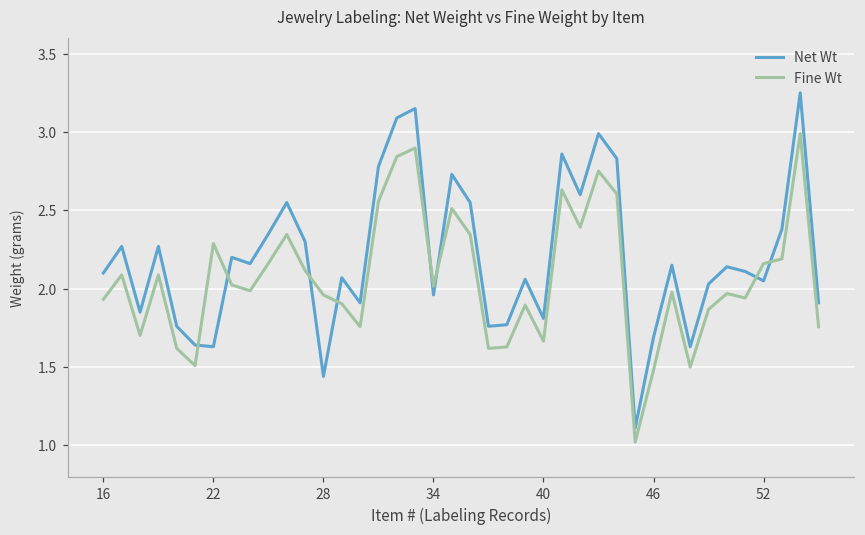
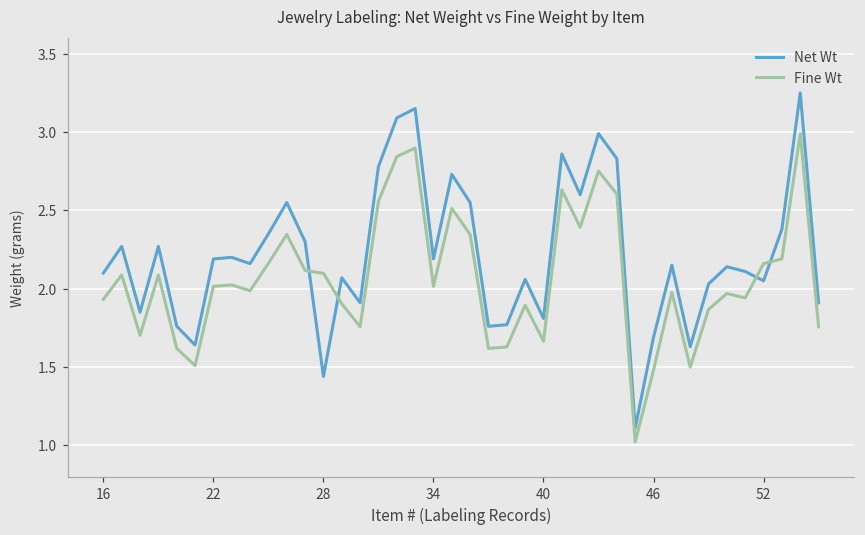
Net Wt, 22: 1.63 -> 2.19
Fine Wt, 22: 2.29 -> 2.02
Fine Wt, 28: 1.96 -> 2.10
Net Wt, 34: 1.96 -> 2.19
